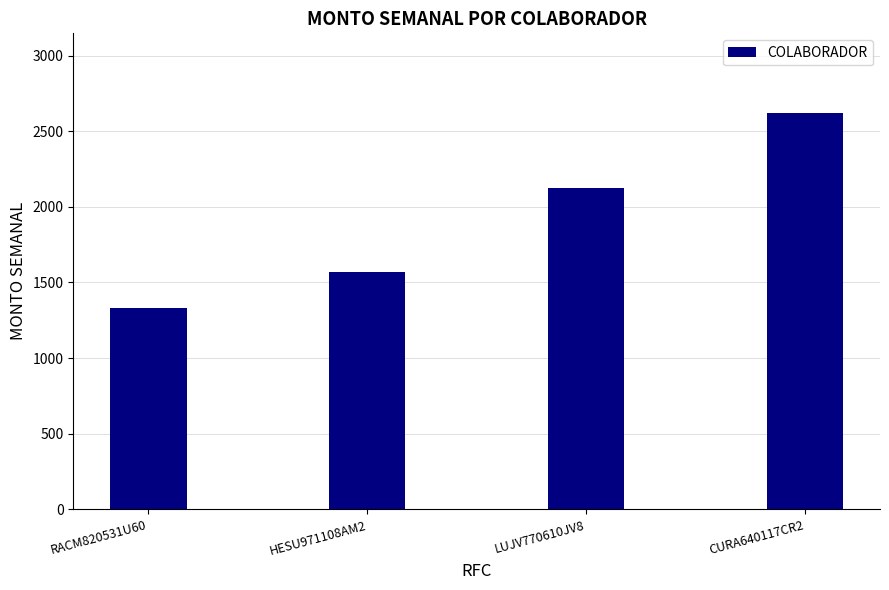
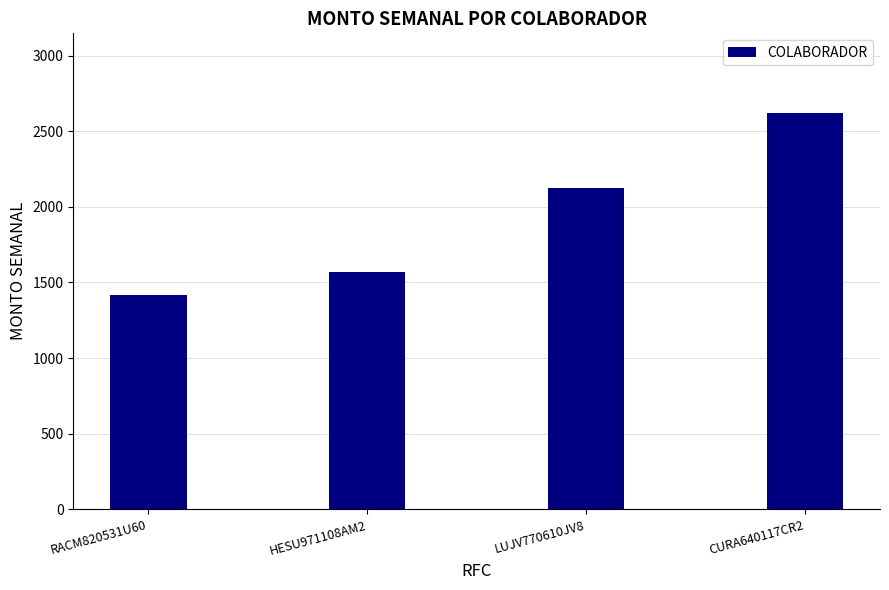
RACM820531U60: 1330 -> 1420
